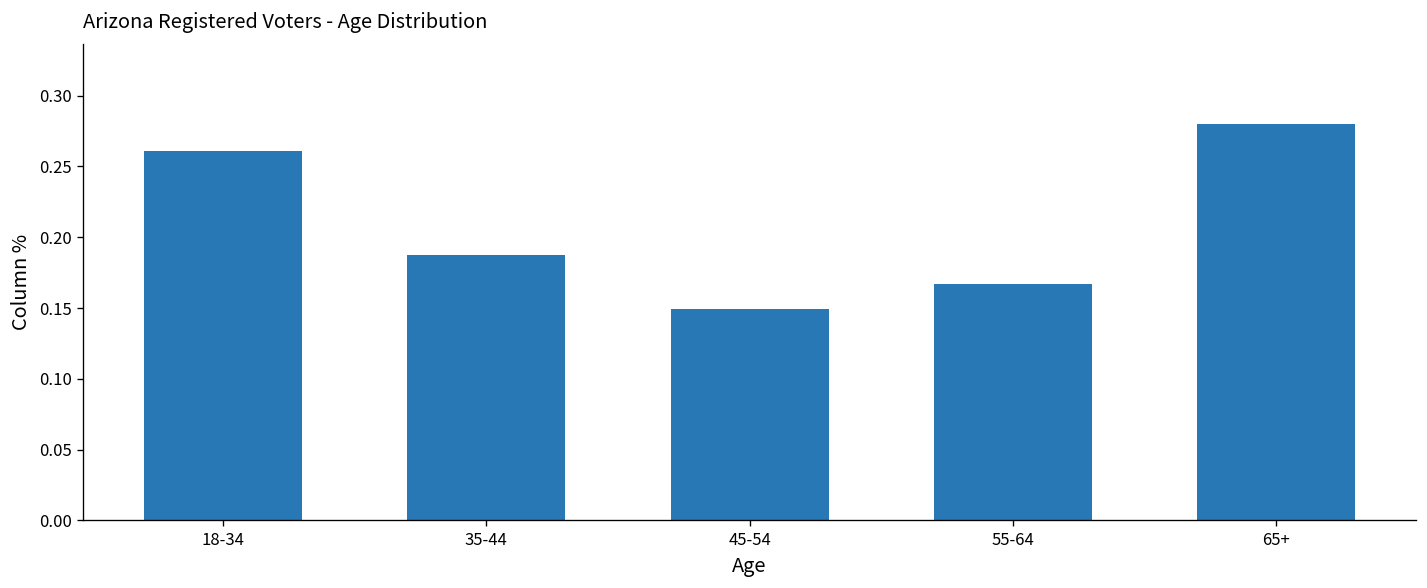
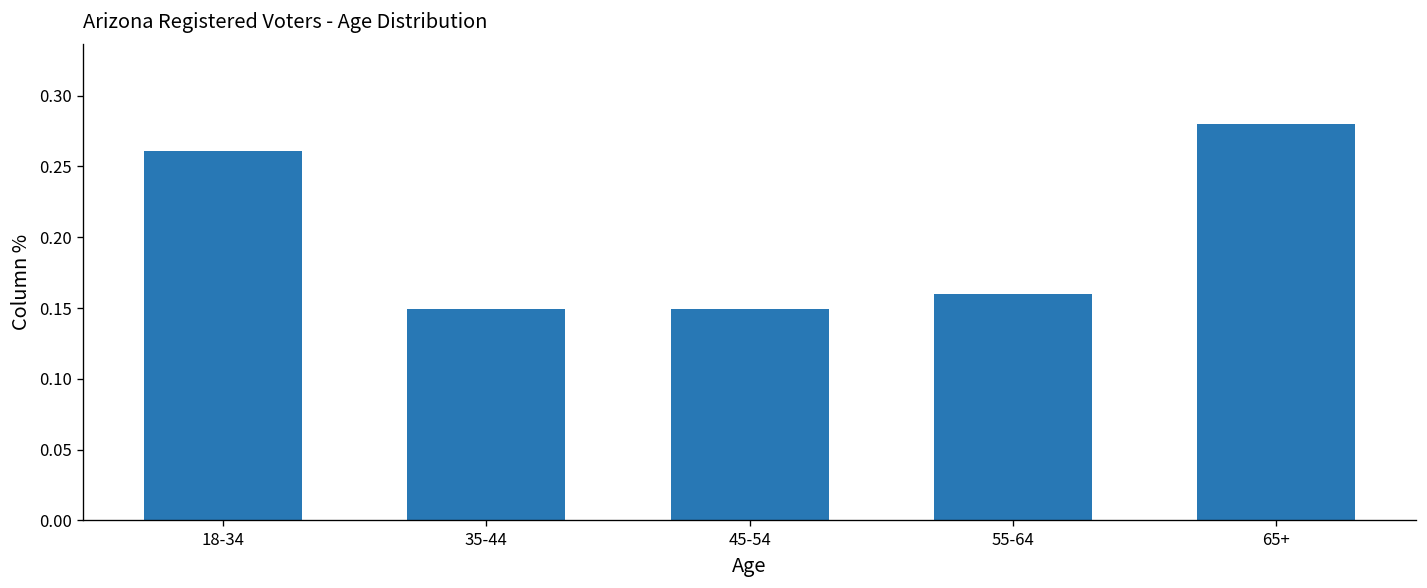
35-44: 0.188 -> 0.150
55-64: 0.167 -> 0.160
